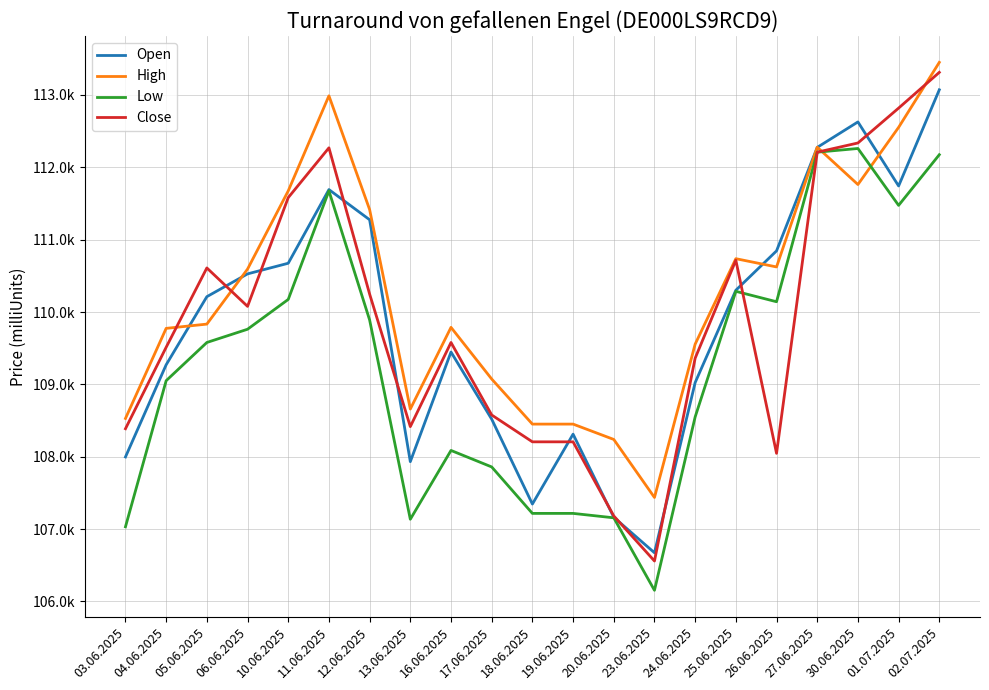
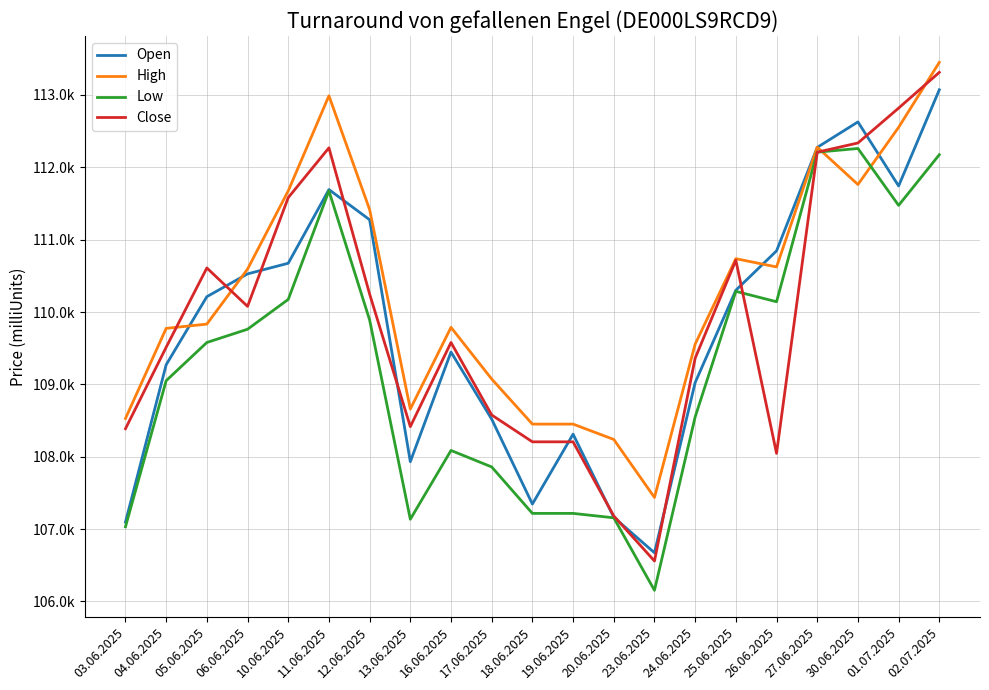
Open, 03.06.2025: 108000 -> 107100
